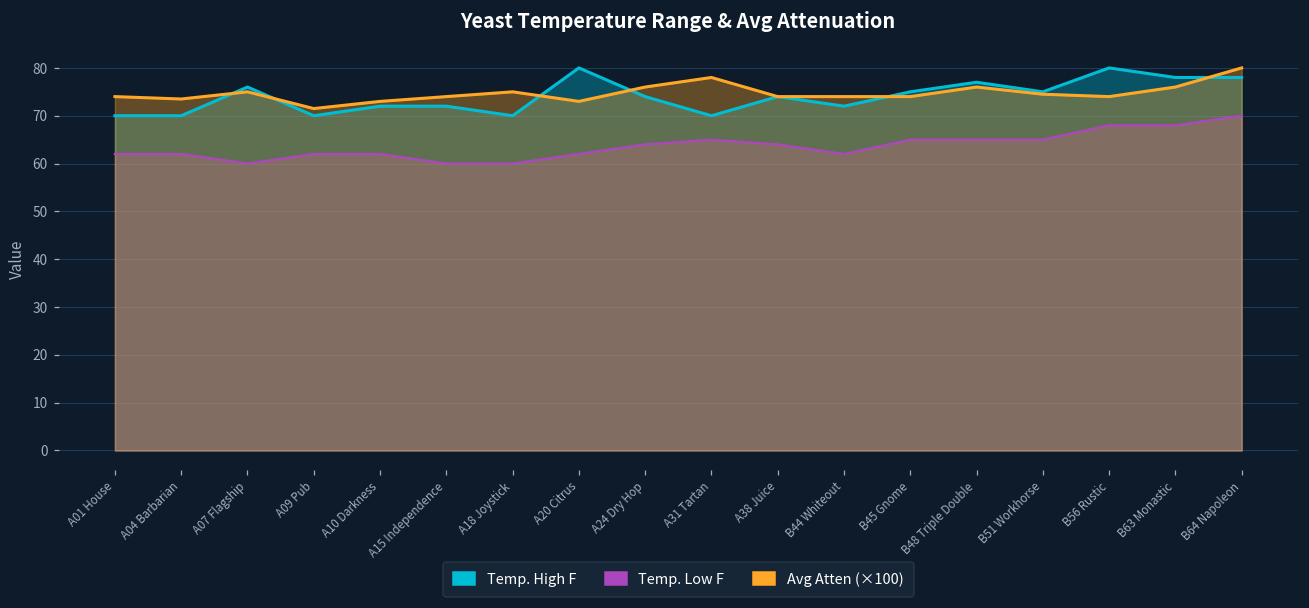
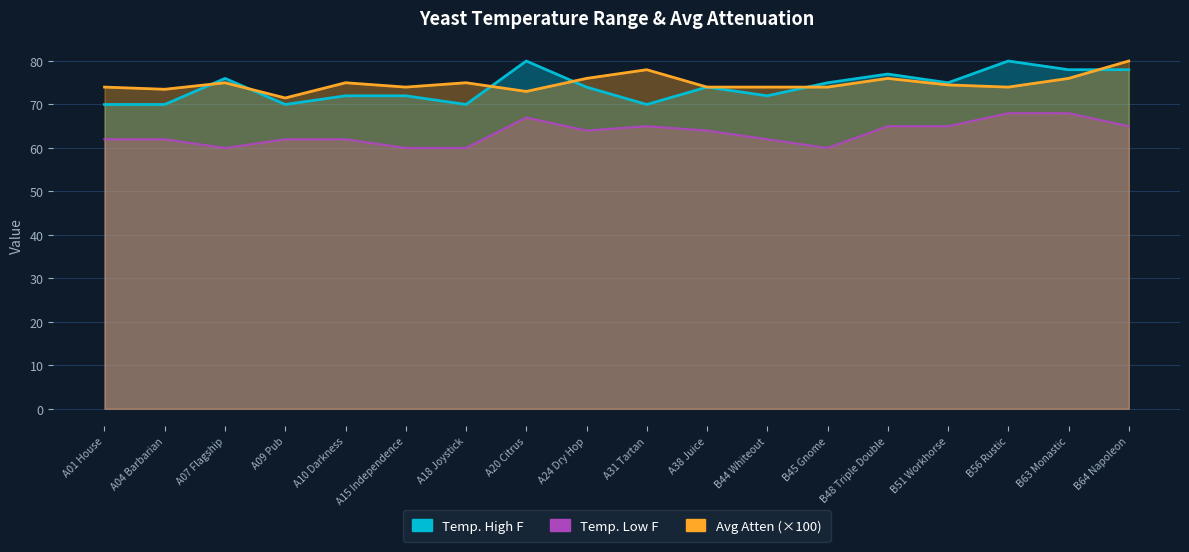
Avg Atten (×100), A10 Darkness: 73 -> 75
Temp. Low F, A20 Citrus: 62 -> 67
Temp. Low F, B45 Gnome: 65 -> 60
Temp. Low F, B64 Napoleon: 70 -> 65
